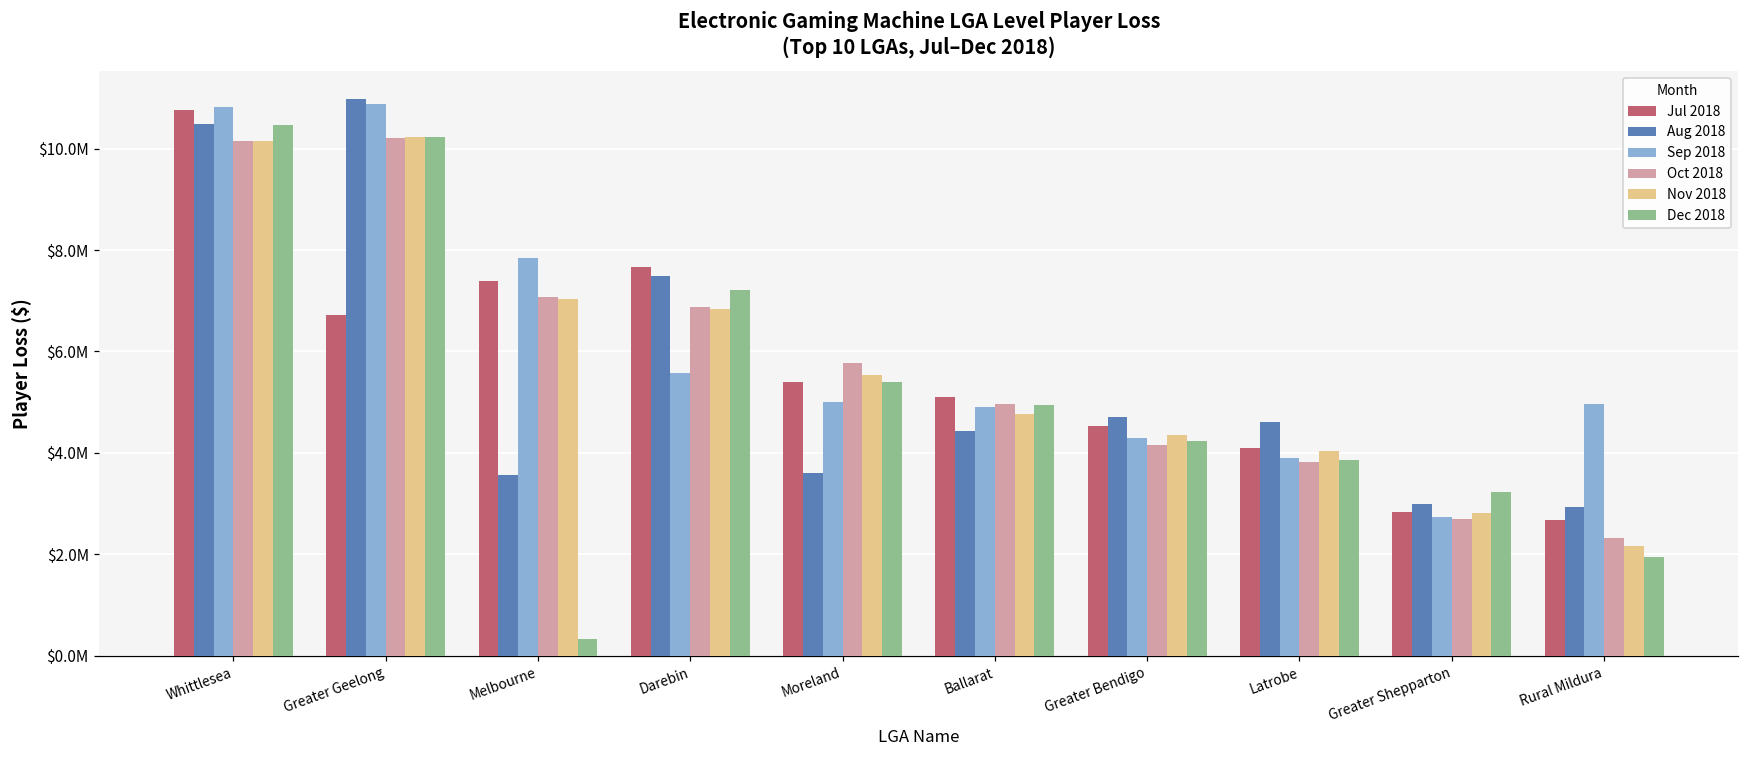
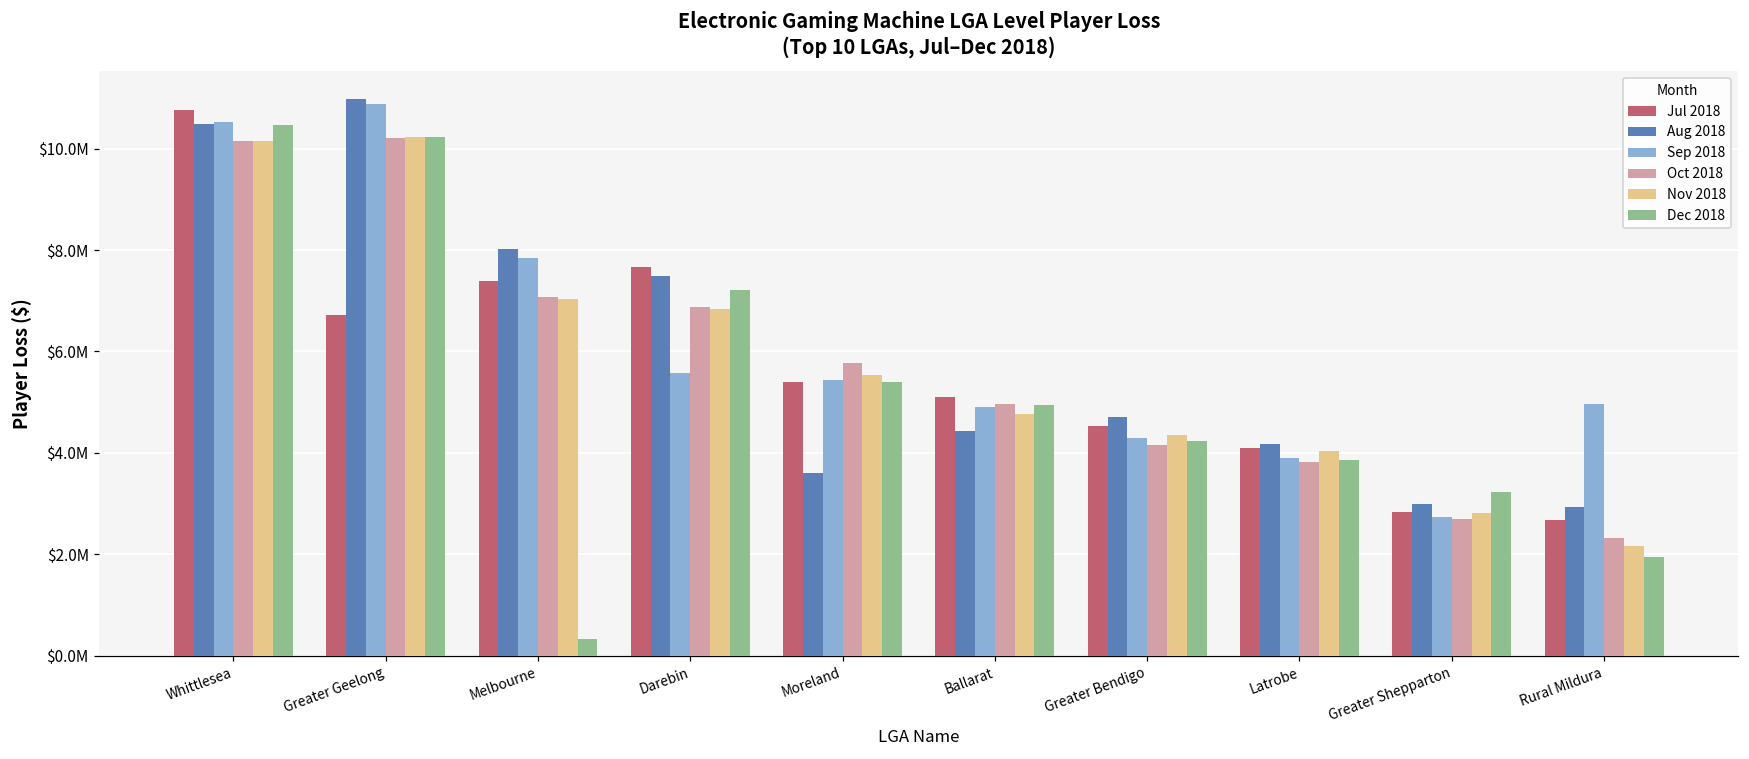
Sep 2018, Whittlesea: $10800000 -> $10500000
Aug 2018, Melbourne: $3600000 -> $8000000
Sep 2018, Moreland: $5000000 -> $5400000
Aug 2018, Latrobe: $4600000 -> $4200000
